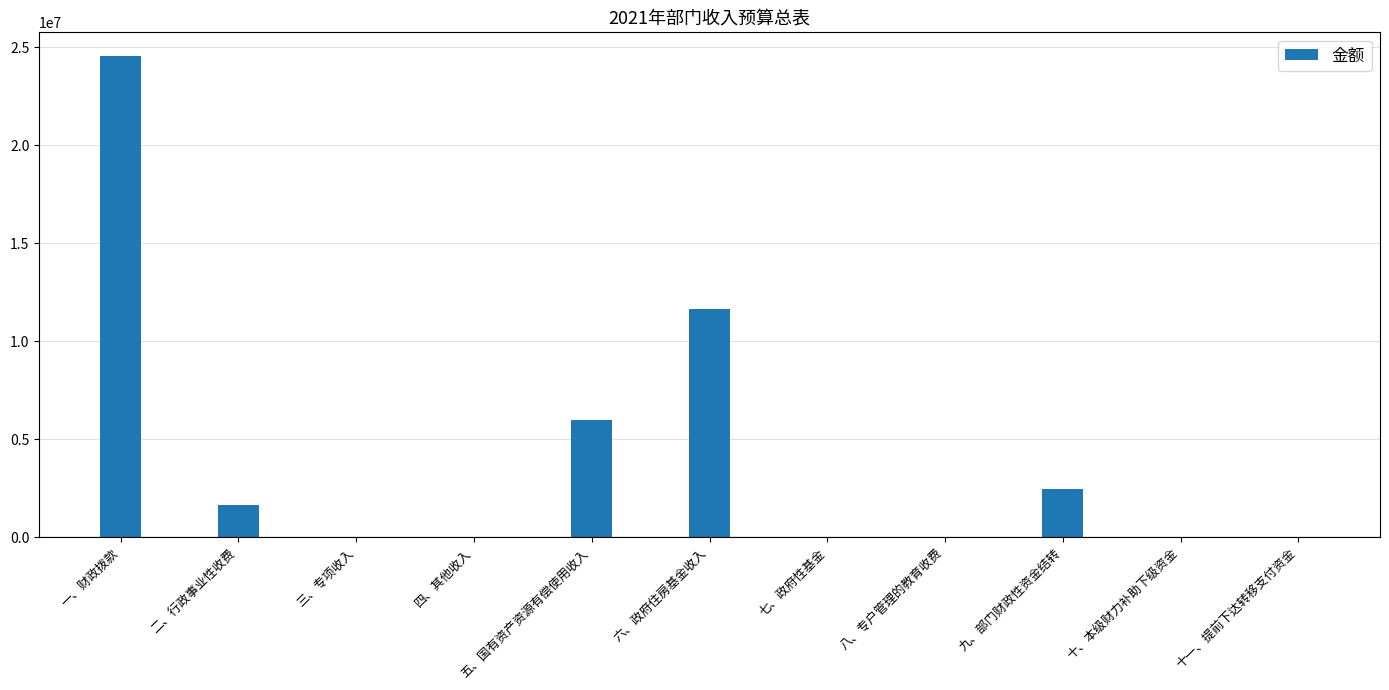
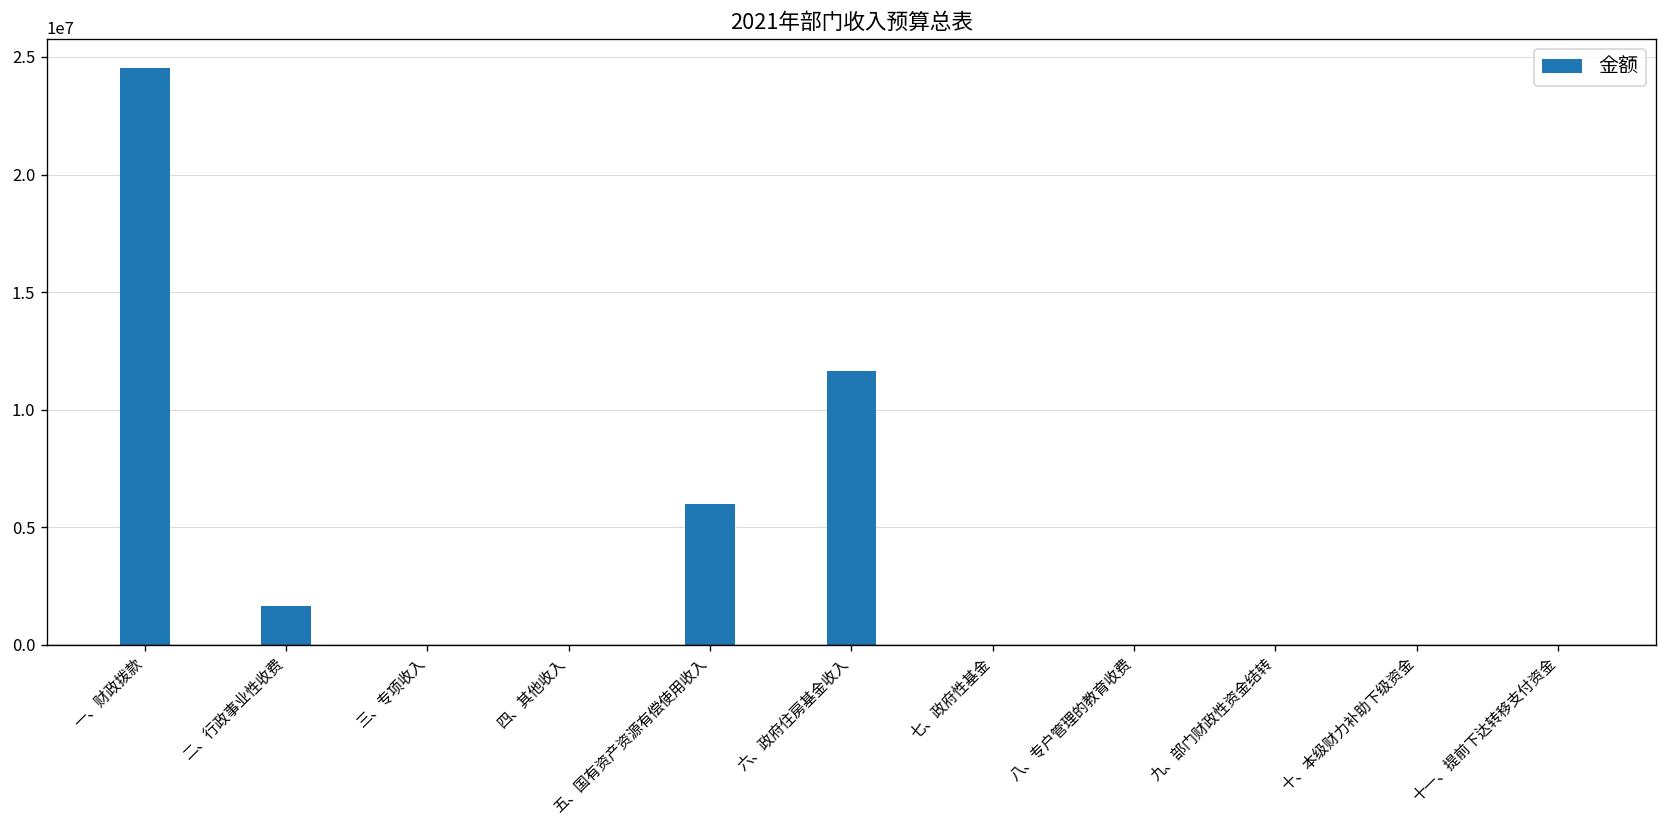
九、部门财政性资金结转: 2500000 -> 0
